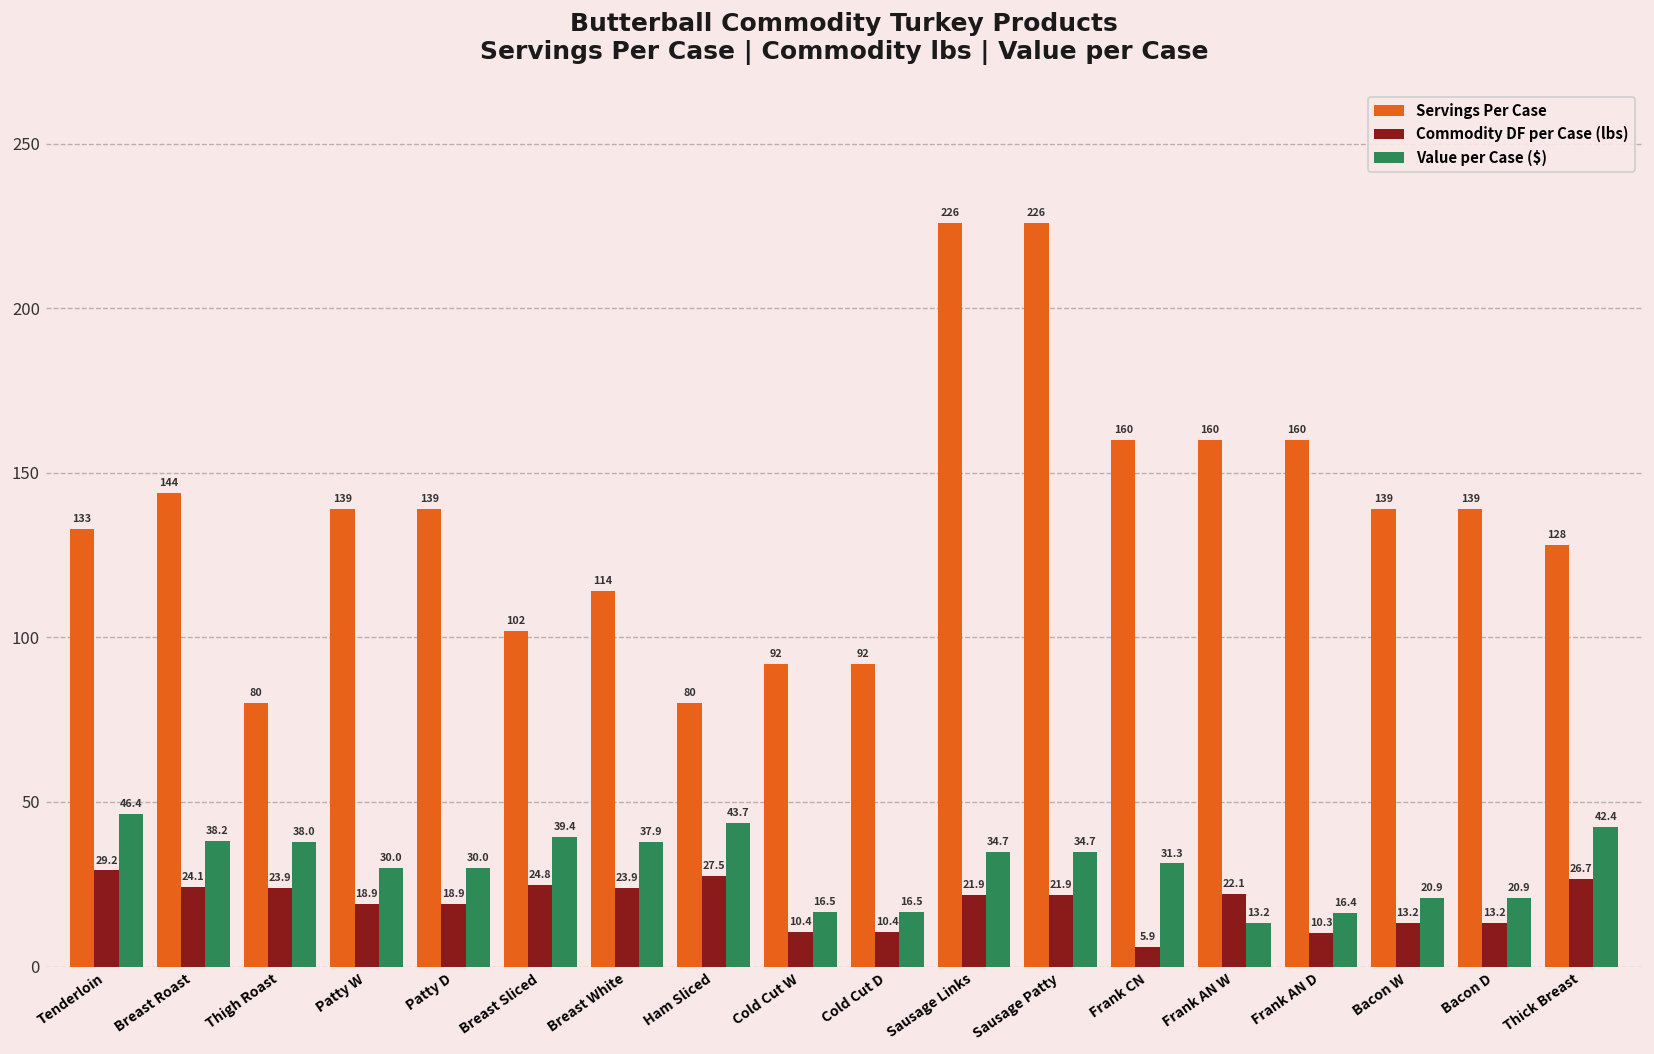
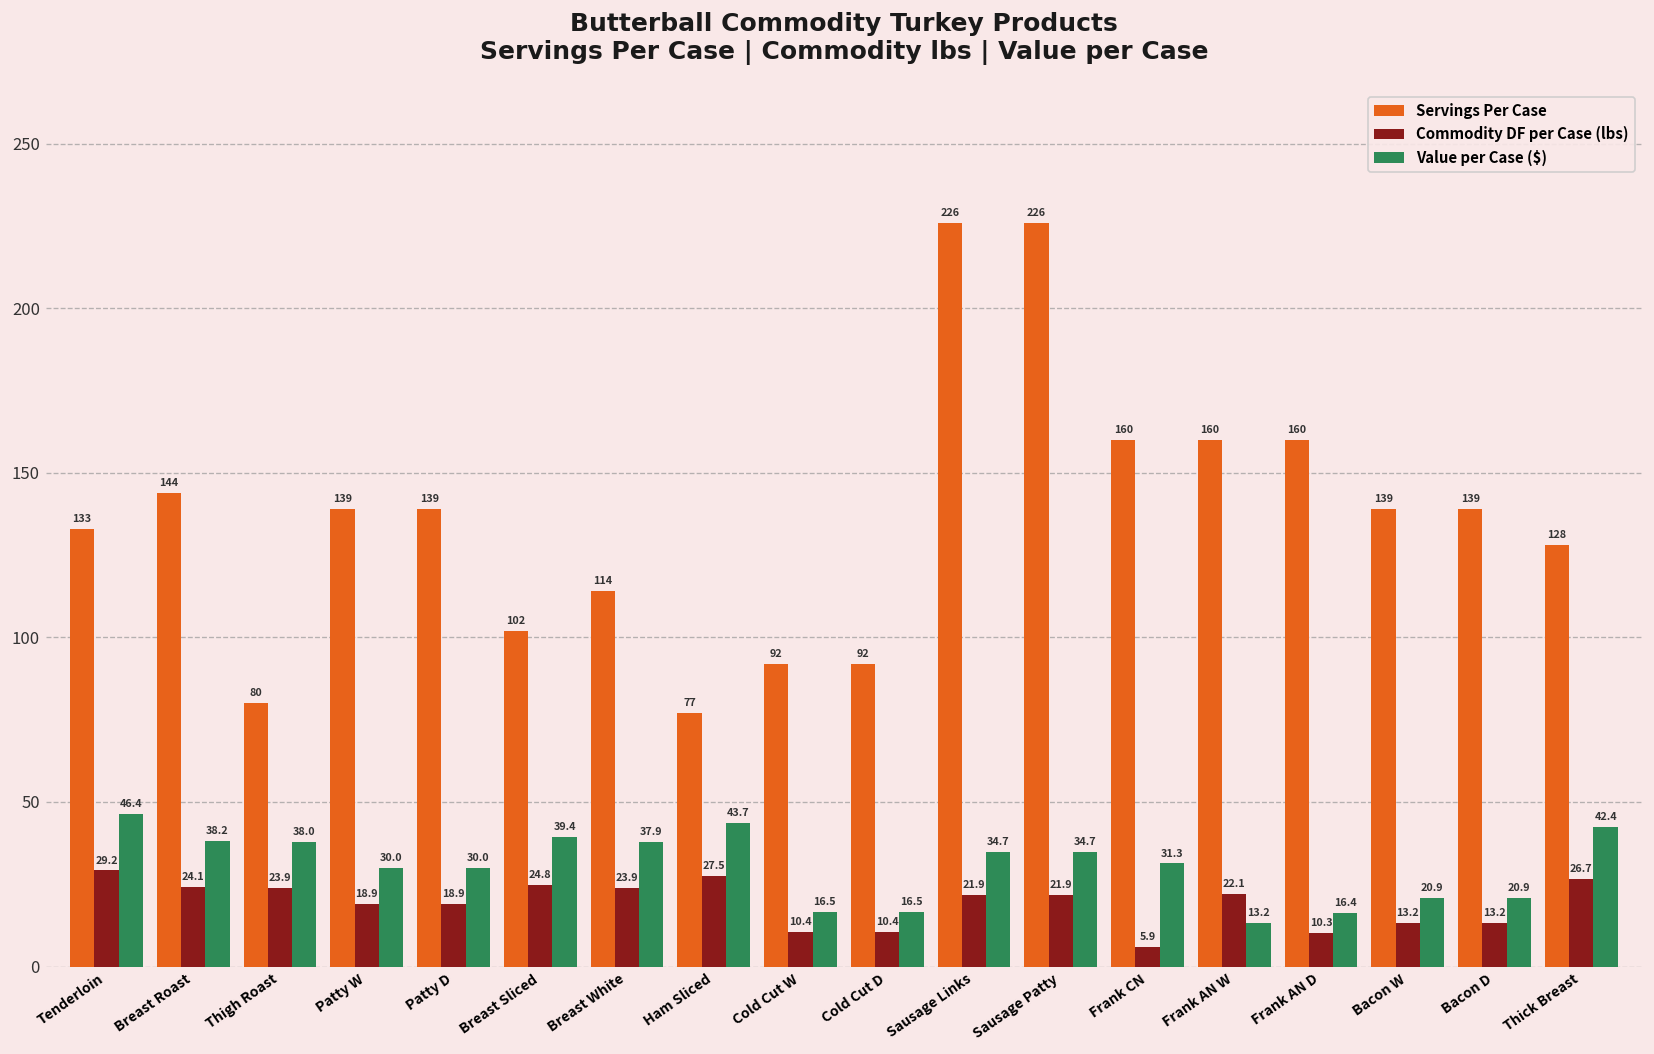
Servings Per Case, Ham Sliced: 80 -> 77
